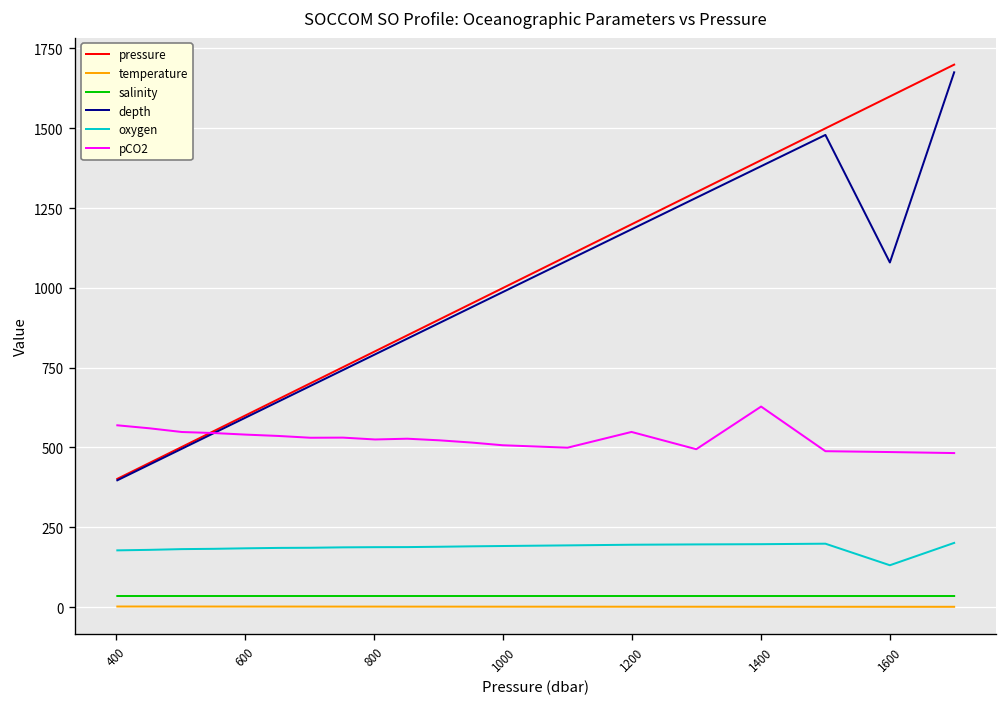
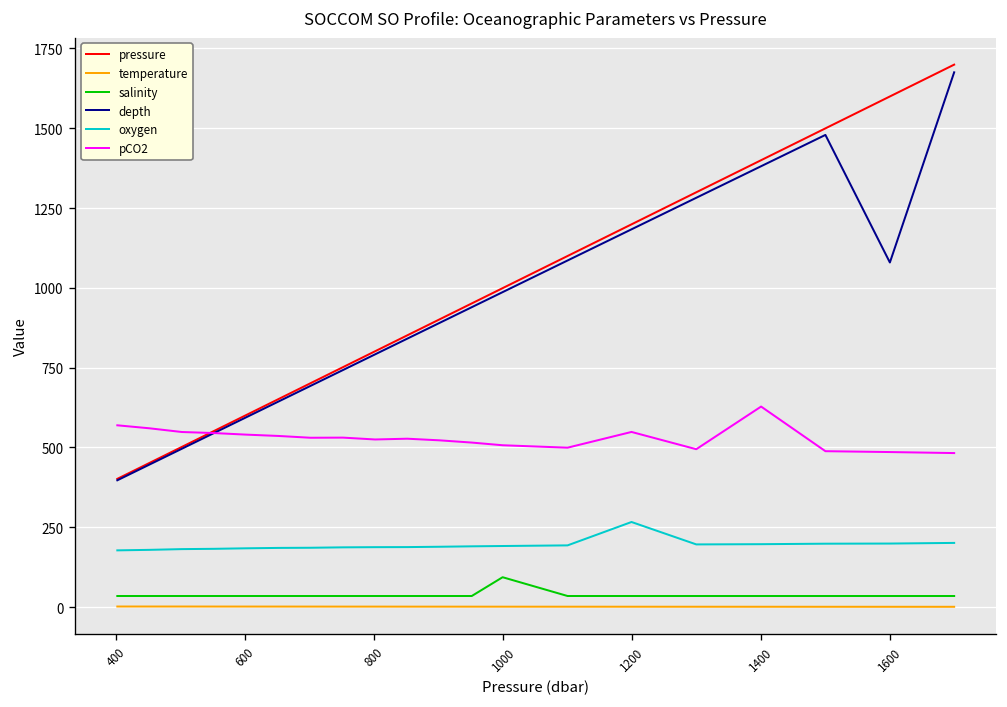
salinity, 1000: 30 -> 90
oxygen, 1200: 200 -> 270
oxygen, 1600: 130 -> 200
